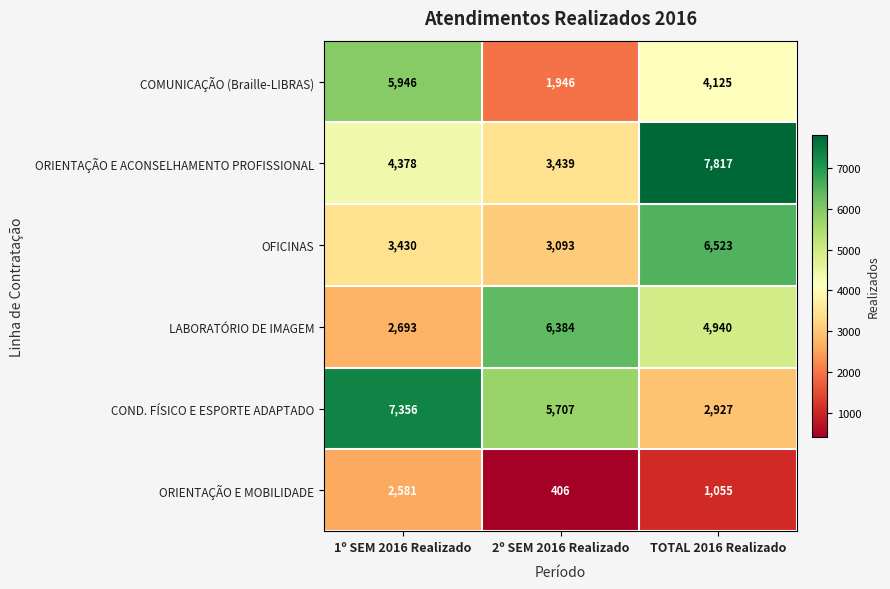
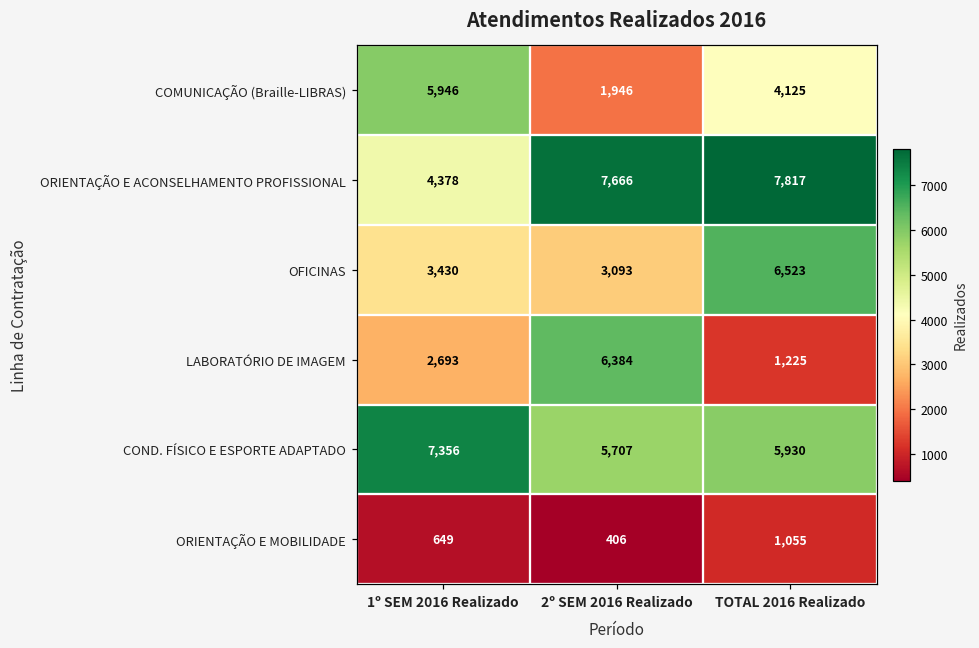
ORIENTAÇÃO E ACONSELHAMENTO PROFISSIONAL, 2º SEM 2016 Realizado: 3,439 -> 7,666
LABORATÓRIO DE IMAGEM, TOTAL 2016 Realizado: 4,940 -> 1,225
COND. FÍSICO E ESPORTE ADAPTADO, TOTAL 2016 Realizado: 2,927 -> 5,930
ORIENTAÇÃO E MOBILIDADE, 1º SEM 2016 Realizado: 2,581 -> 649
